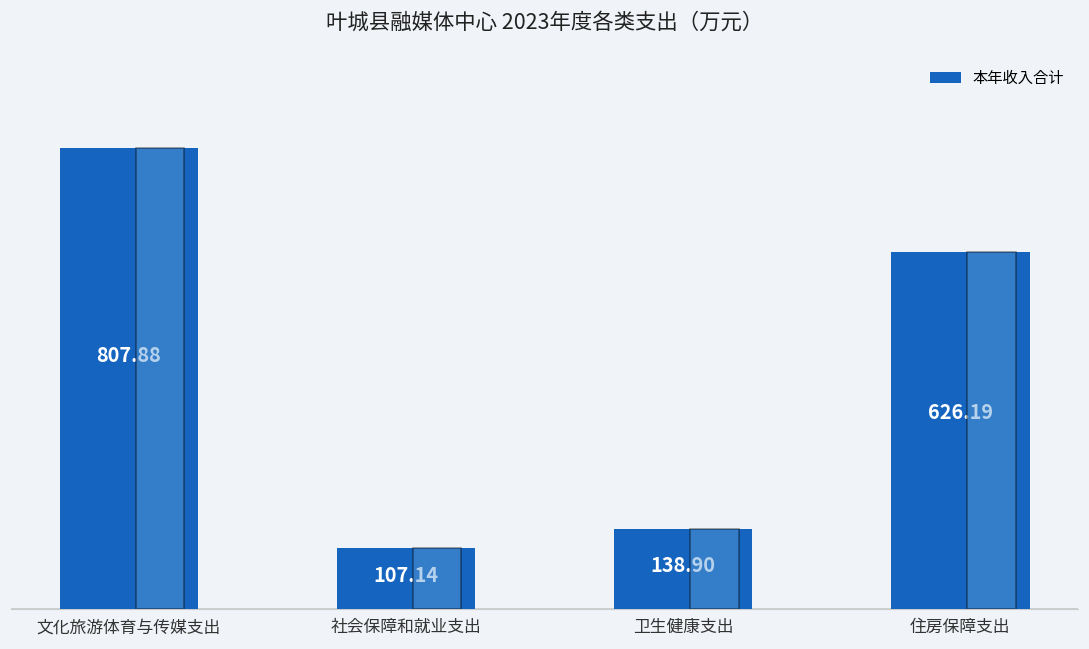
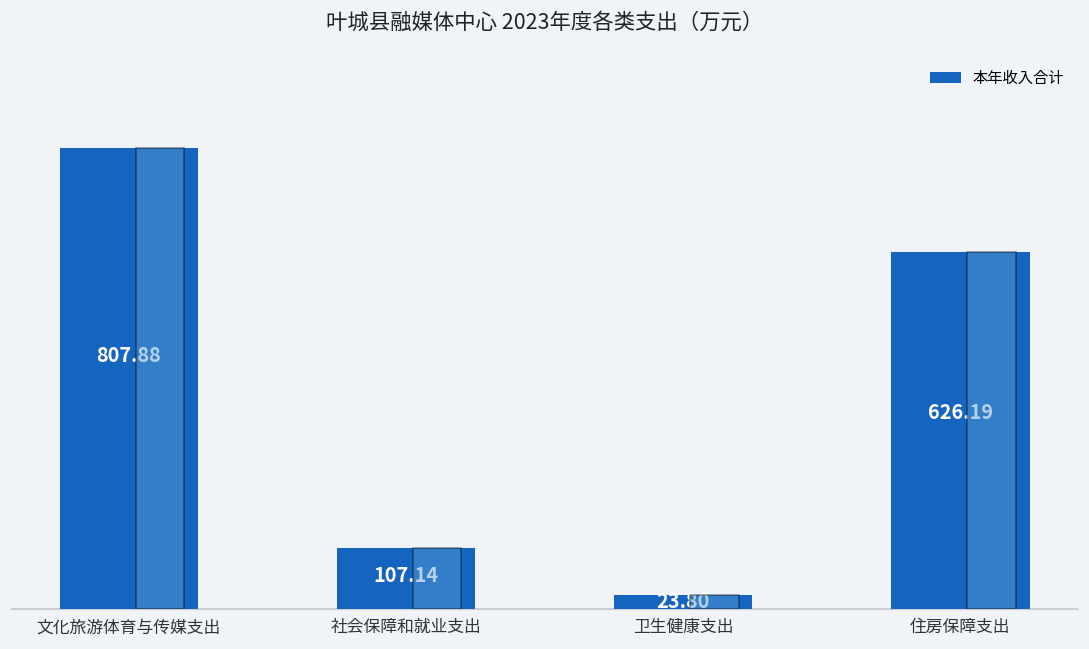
卫生健康支出: 138.90 -> 23.80
